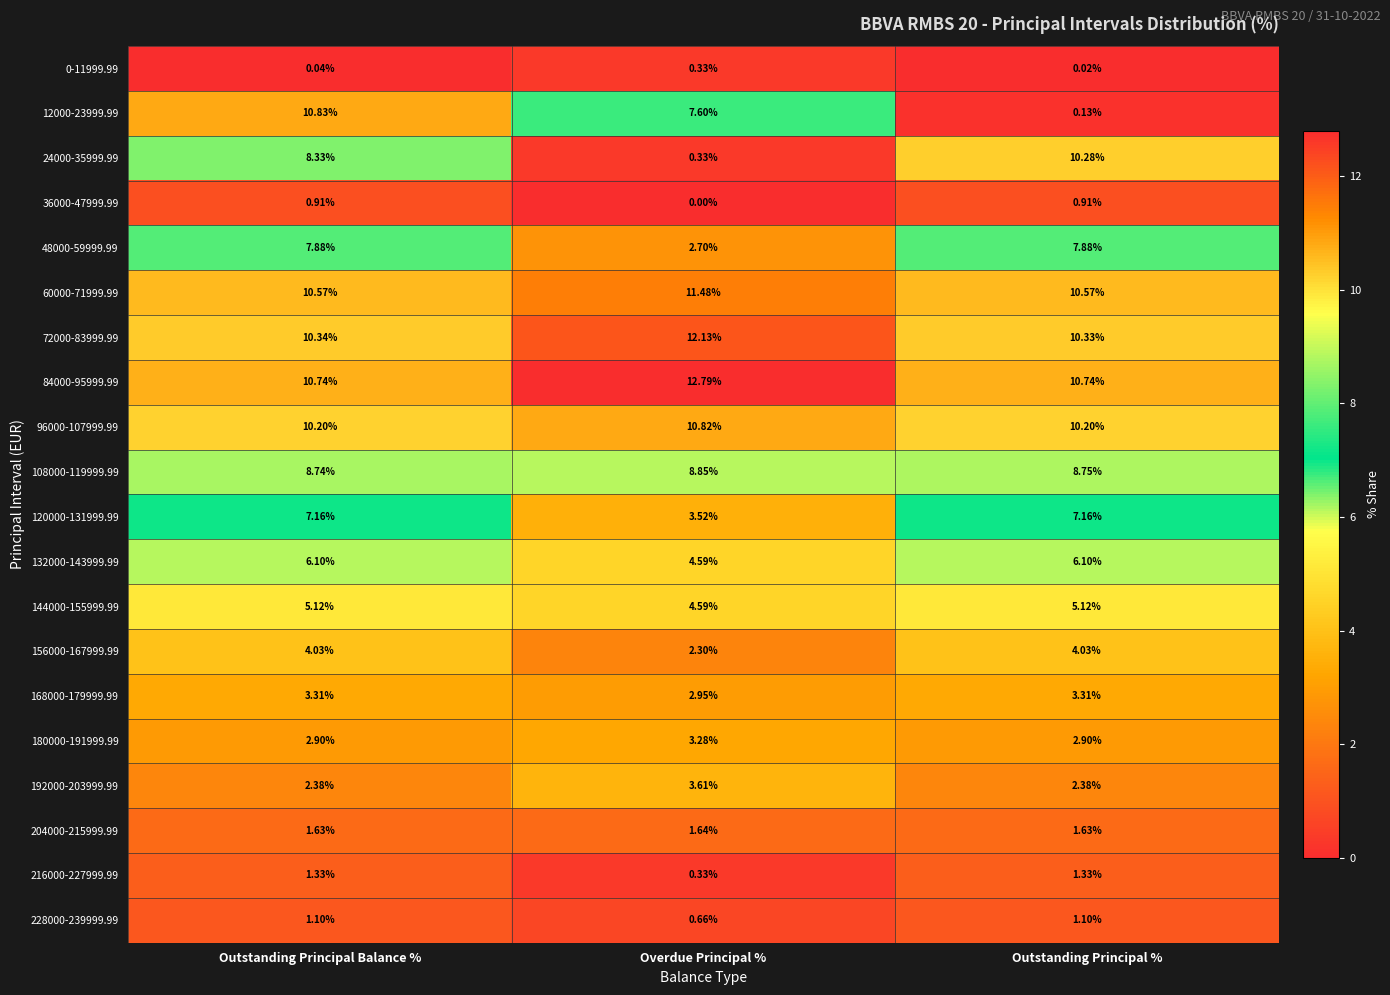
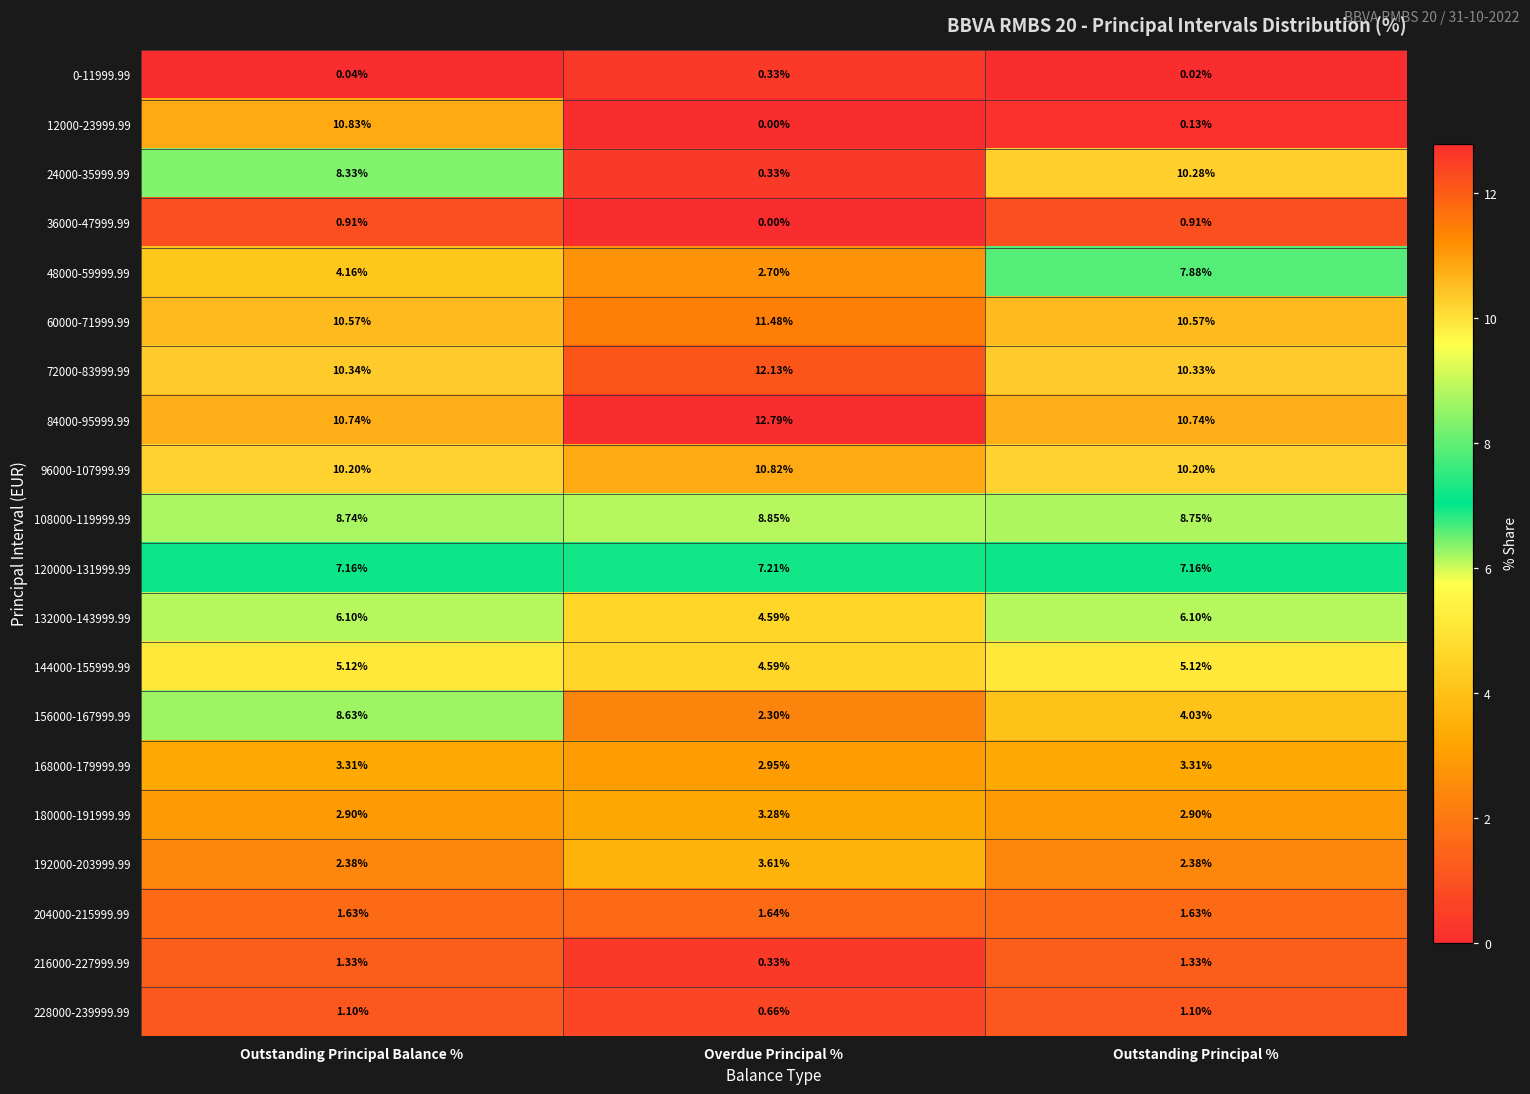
12000-23999.99, Overdue Principal %: 7.60% -> 0.00%
48000-59999.99, Outstanding Principal Balance %: 7.88% -> 4.16%
120000-131999.99, Overdue Principal %: 3.52% -> 7.21%
156000-167999.99, Outstanding Principal Balance %: 4.03% -> 8.63%
